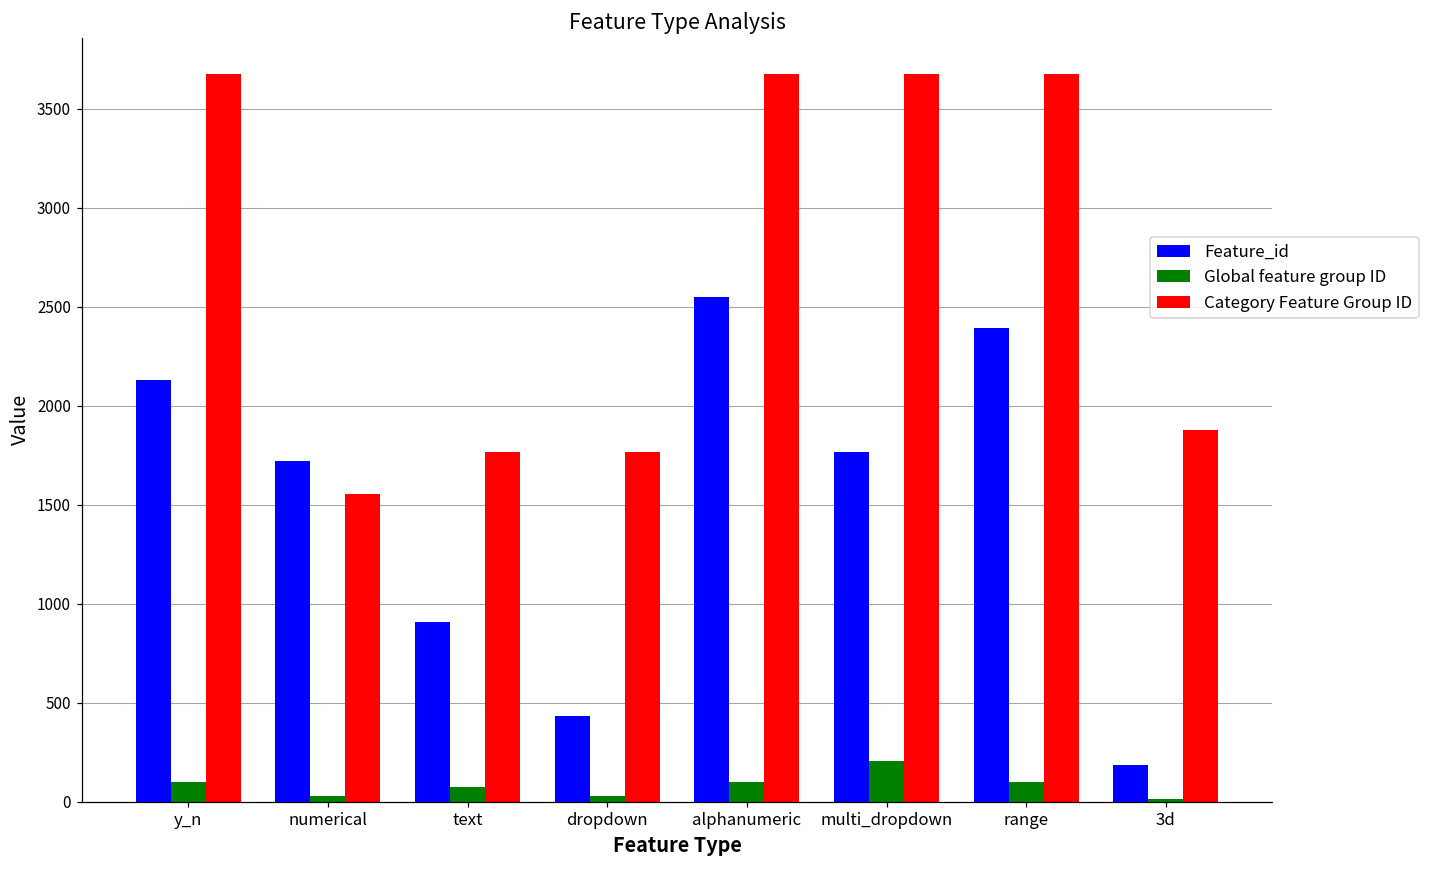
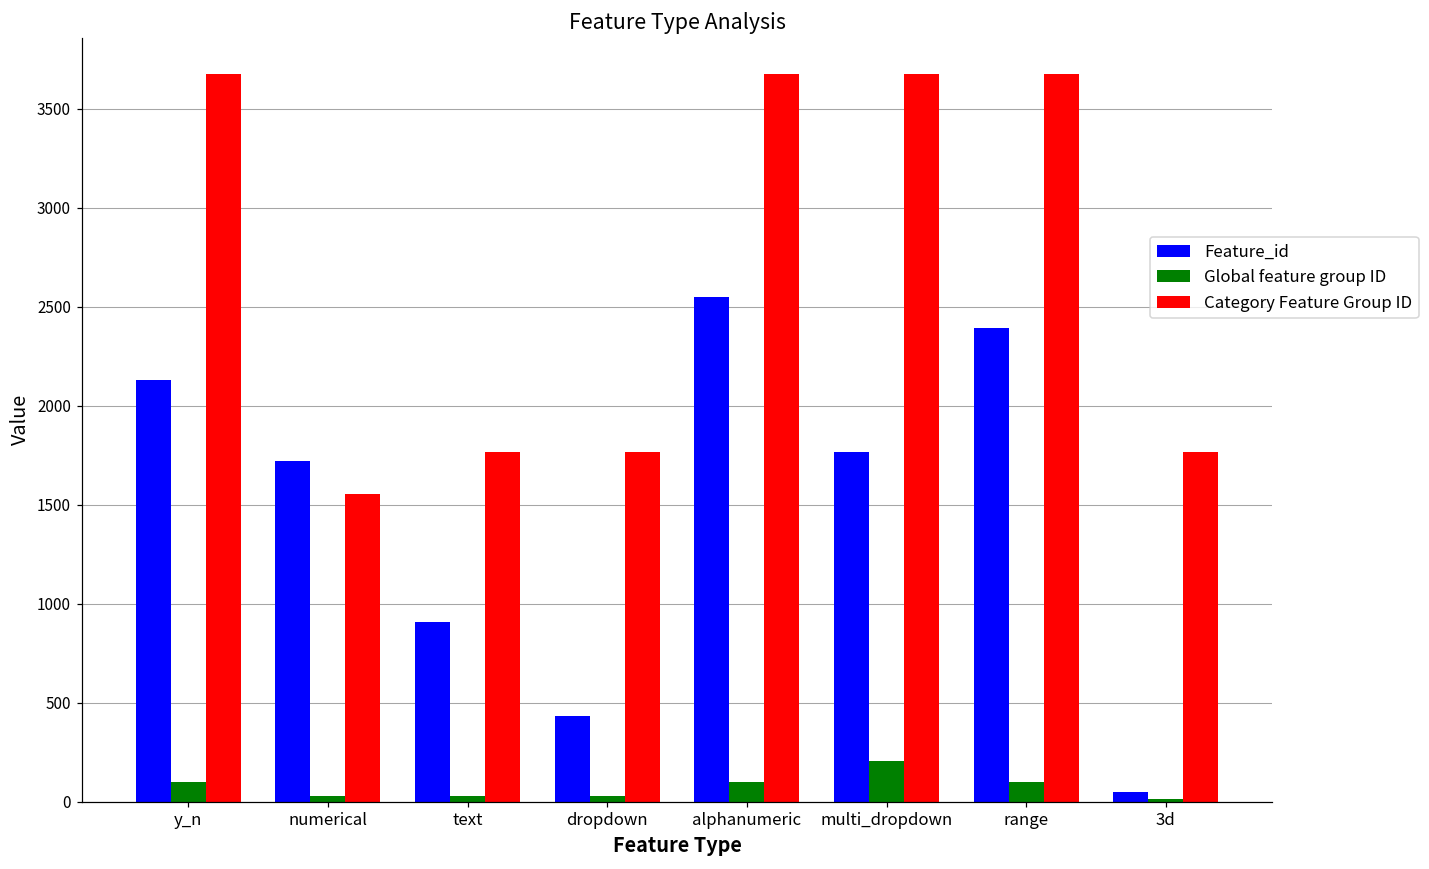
Global feature group ID, text: 70 -> 30
Feature_id, 3d: 180 -> 50
Category Feature Group ID, 3d: 1880 -> 1770
